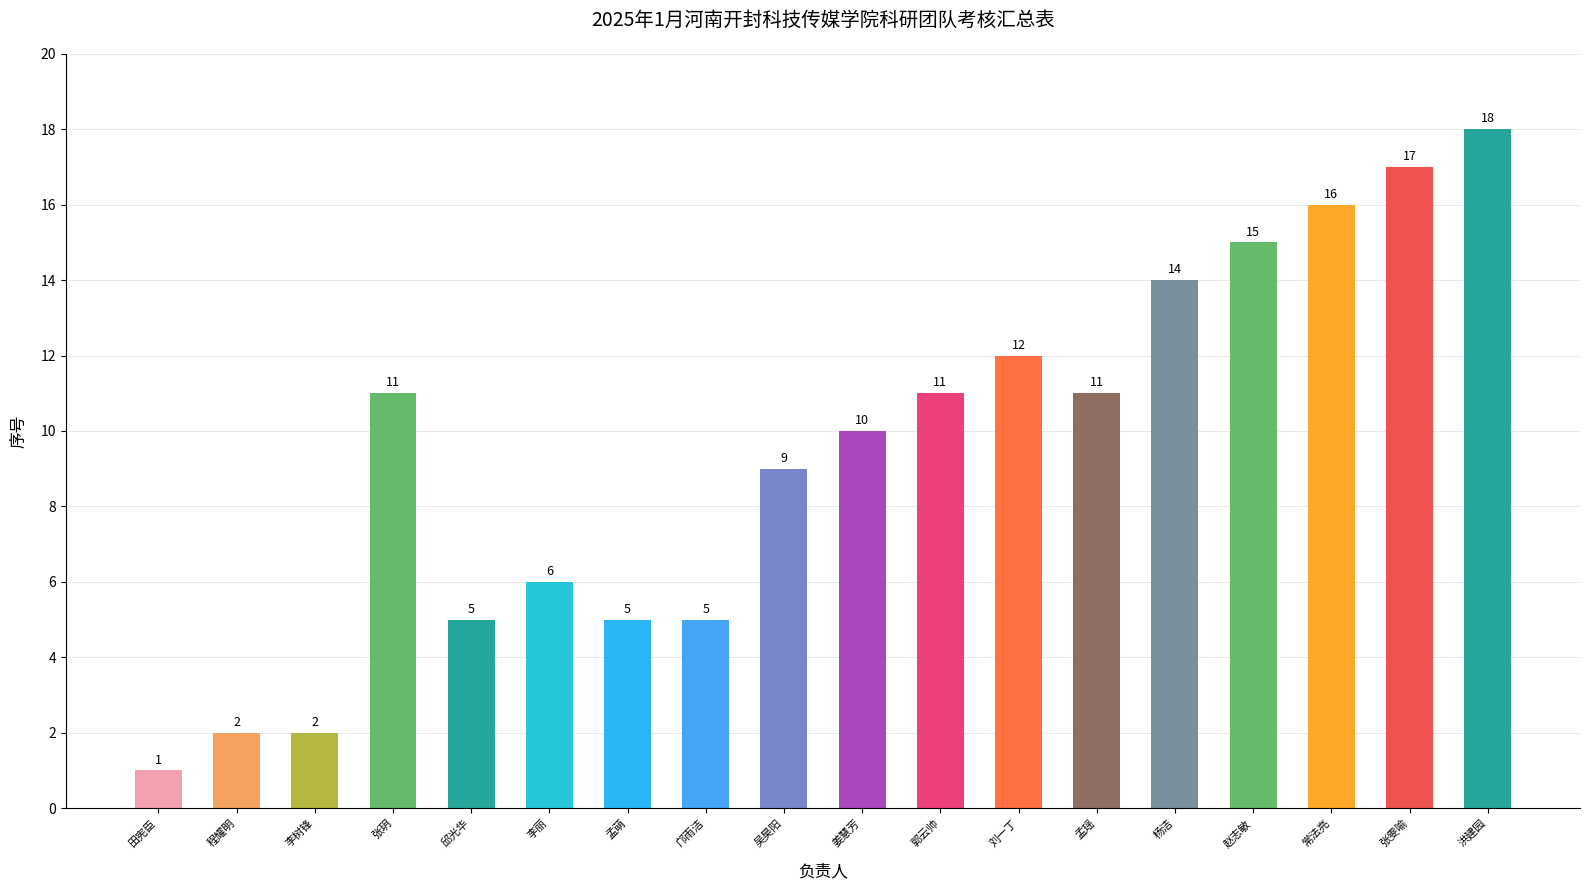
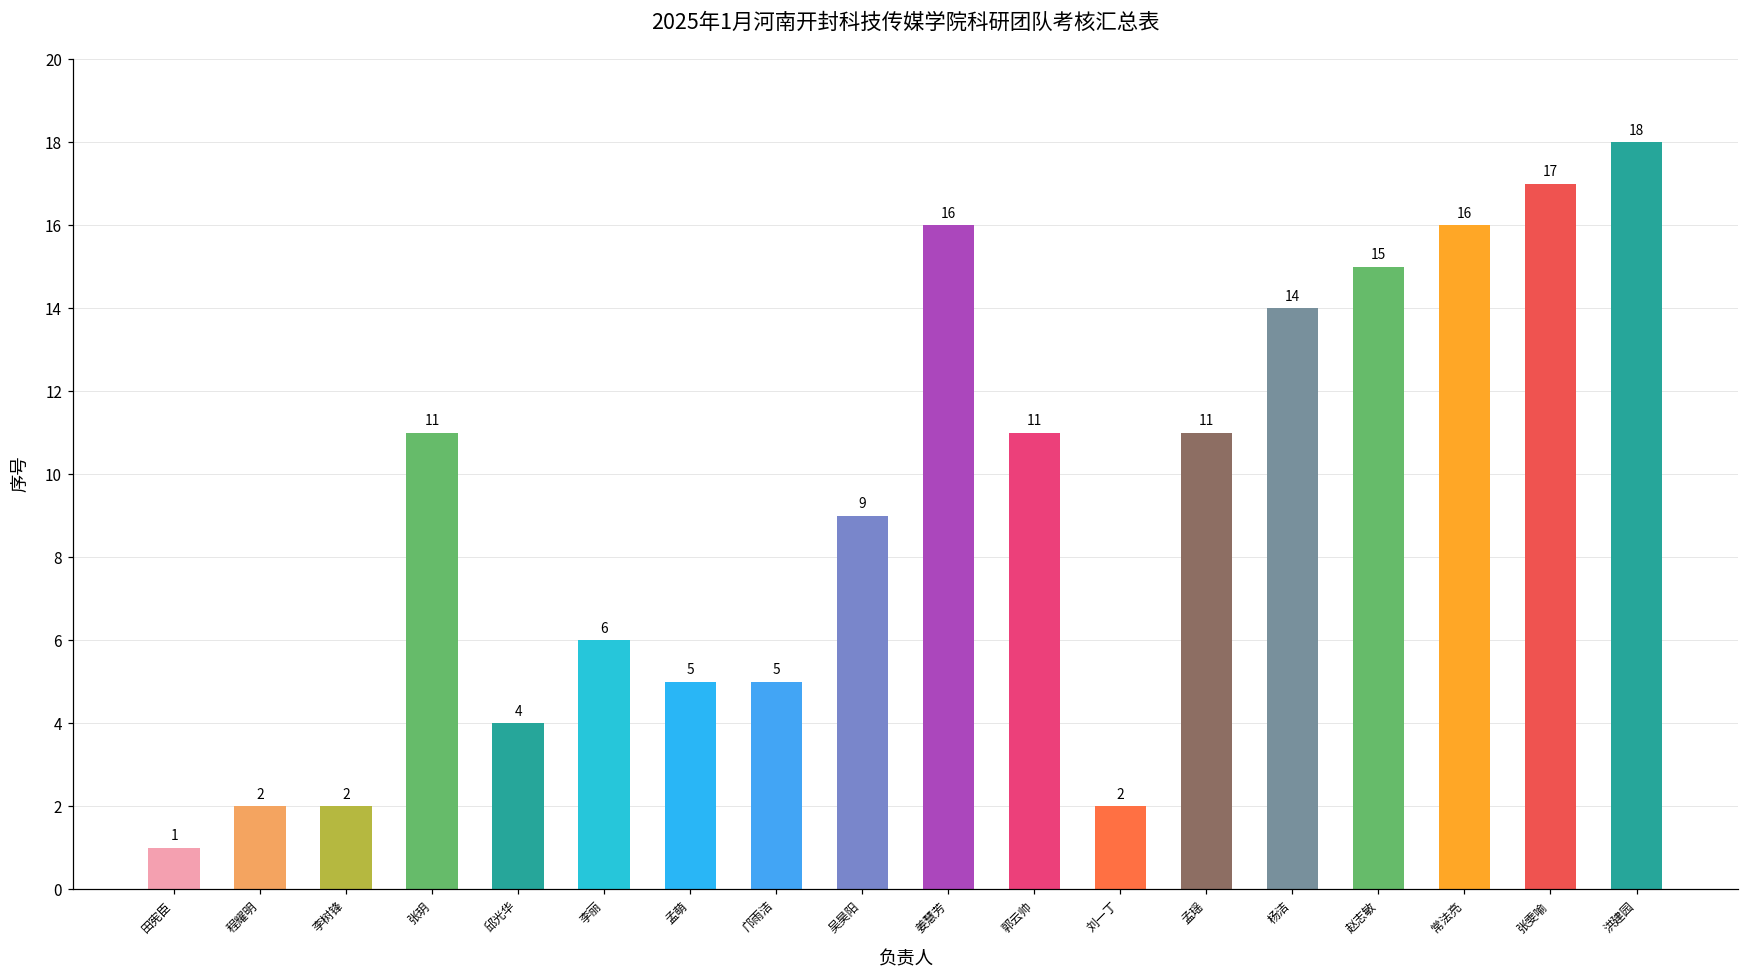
邱光华: 5 -> 4
姜慧芳: 10 -> 16
刘一丁: 12 -> 2
